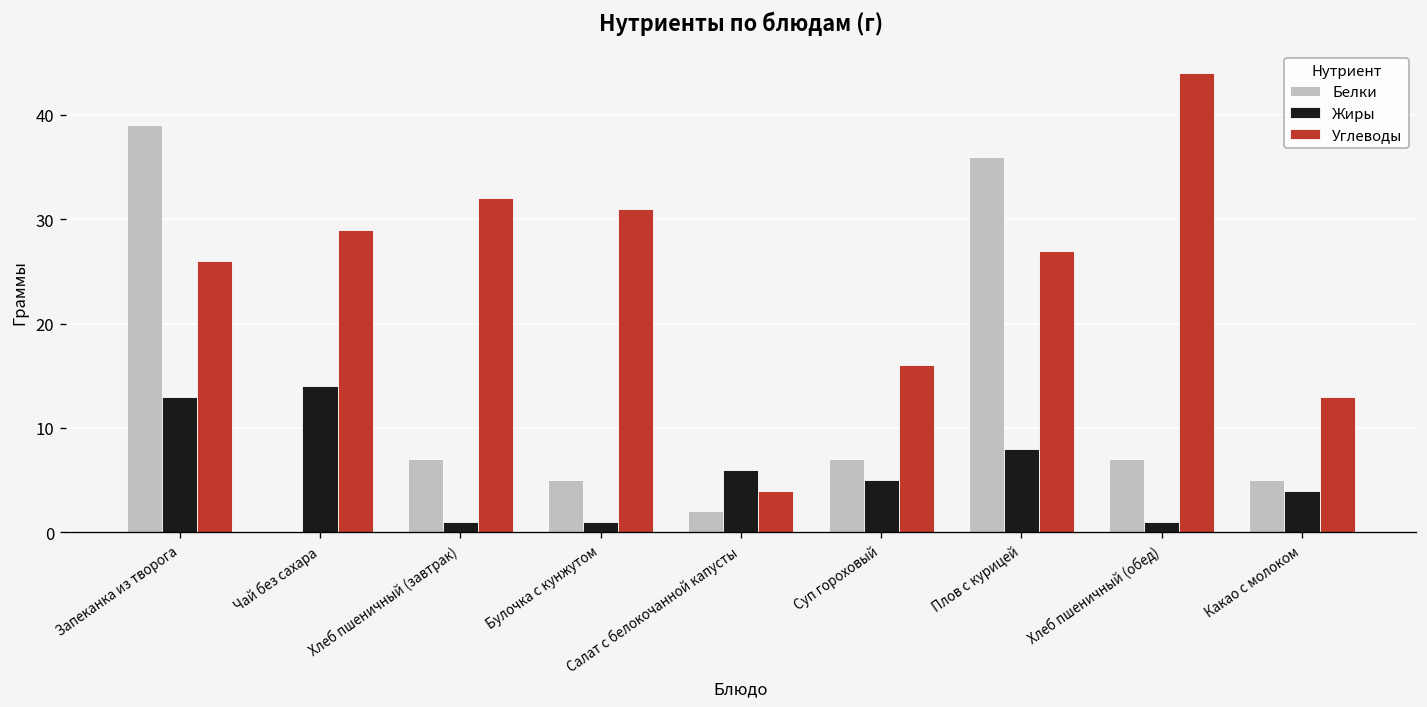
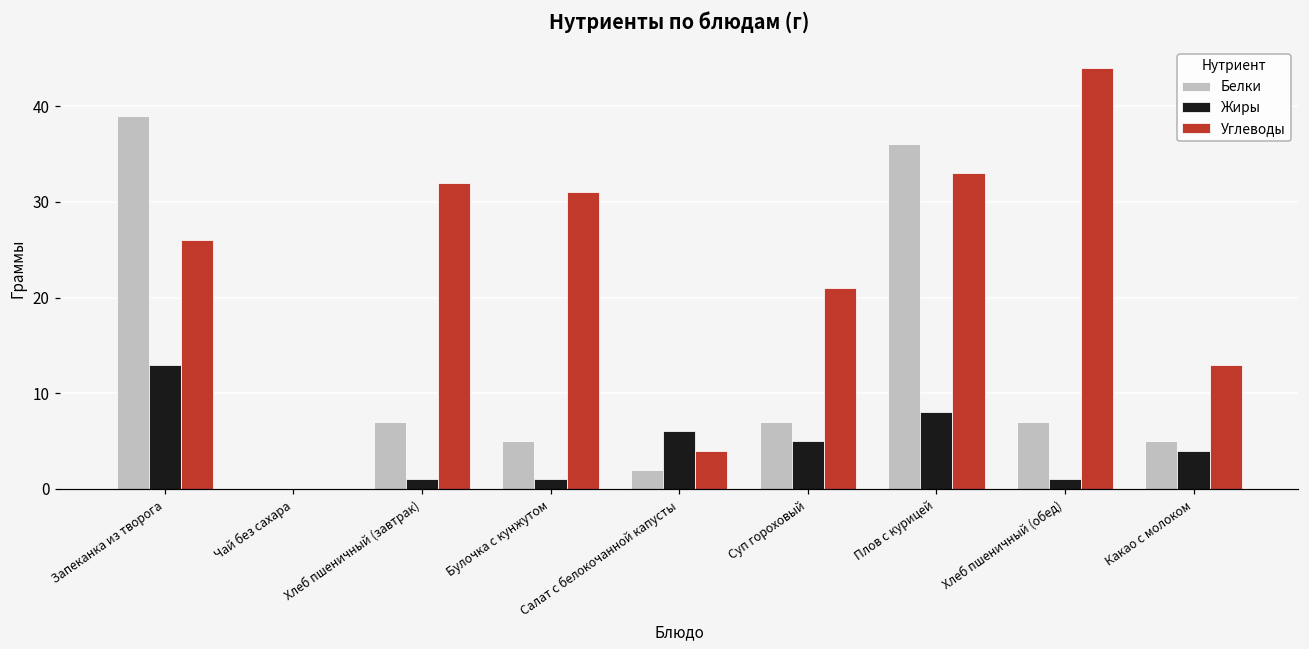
Жиры, Чай без сахара: 14 -> 0
Углеводы, Чай без сахара: 29 -> 0
Углеводы, Суп гороховый: 16 -> 21
Углеводы, Плов с курицей: 27 -> 33
